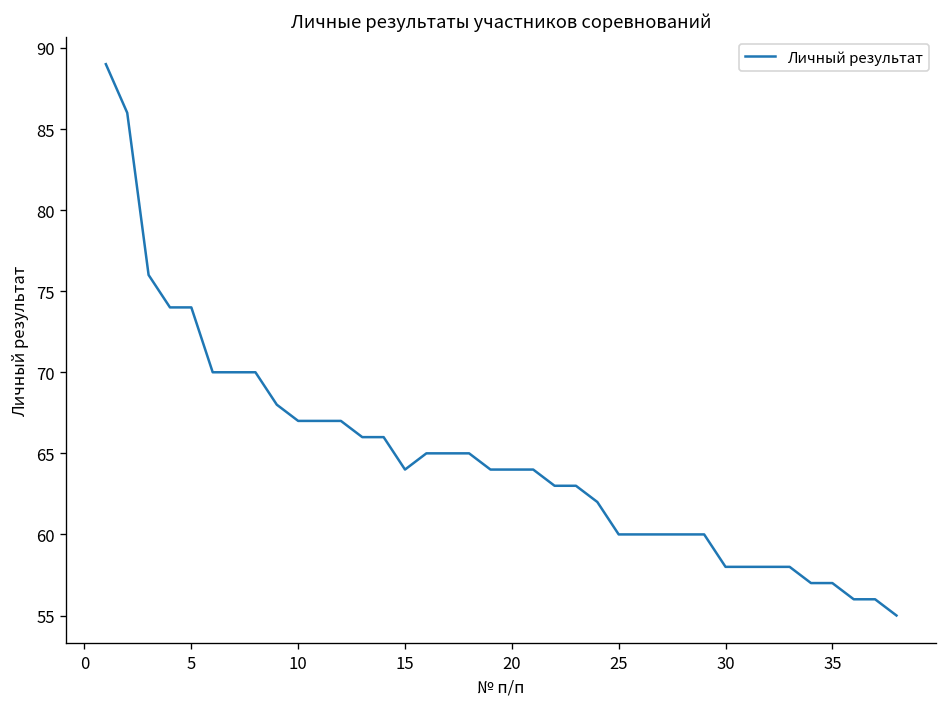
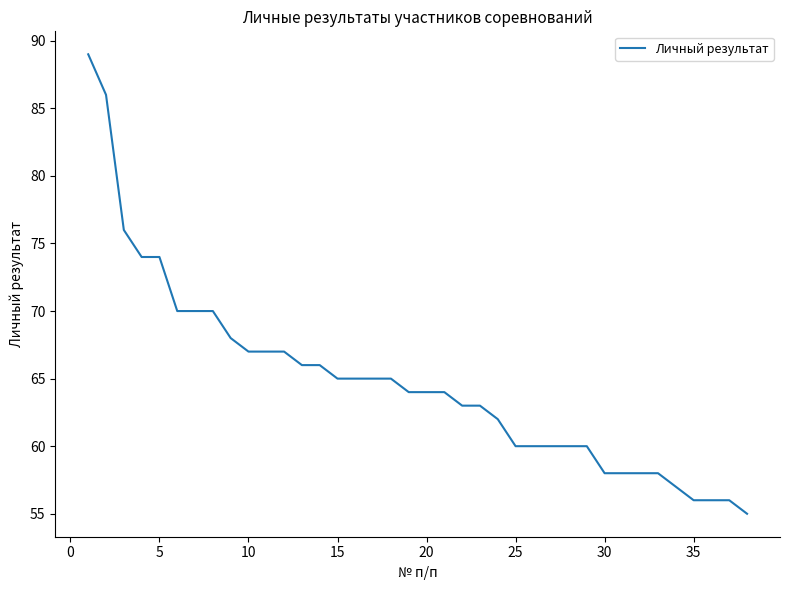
15: 64 -> 65
35: 57 -> 56
